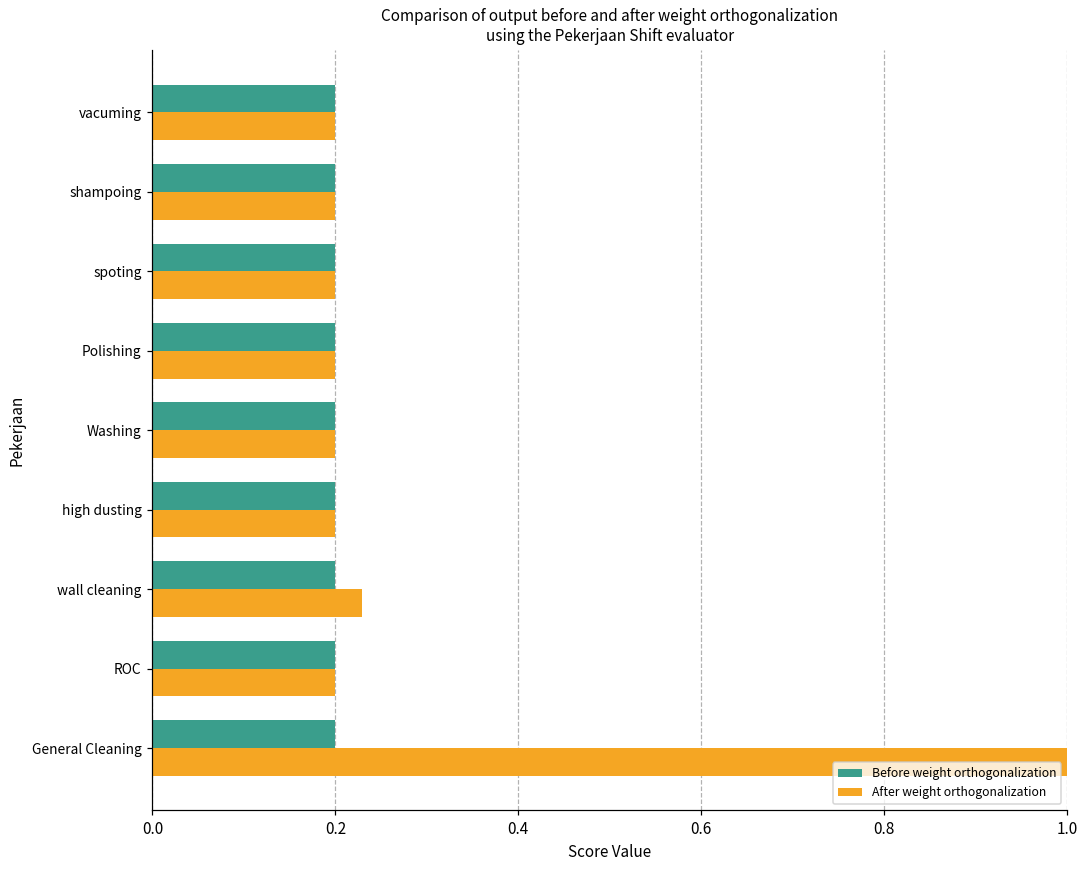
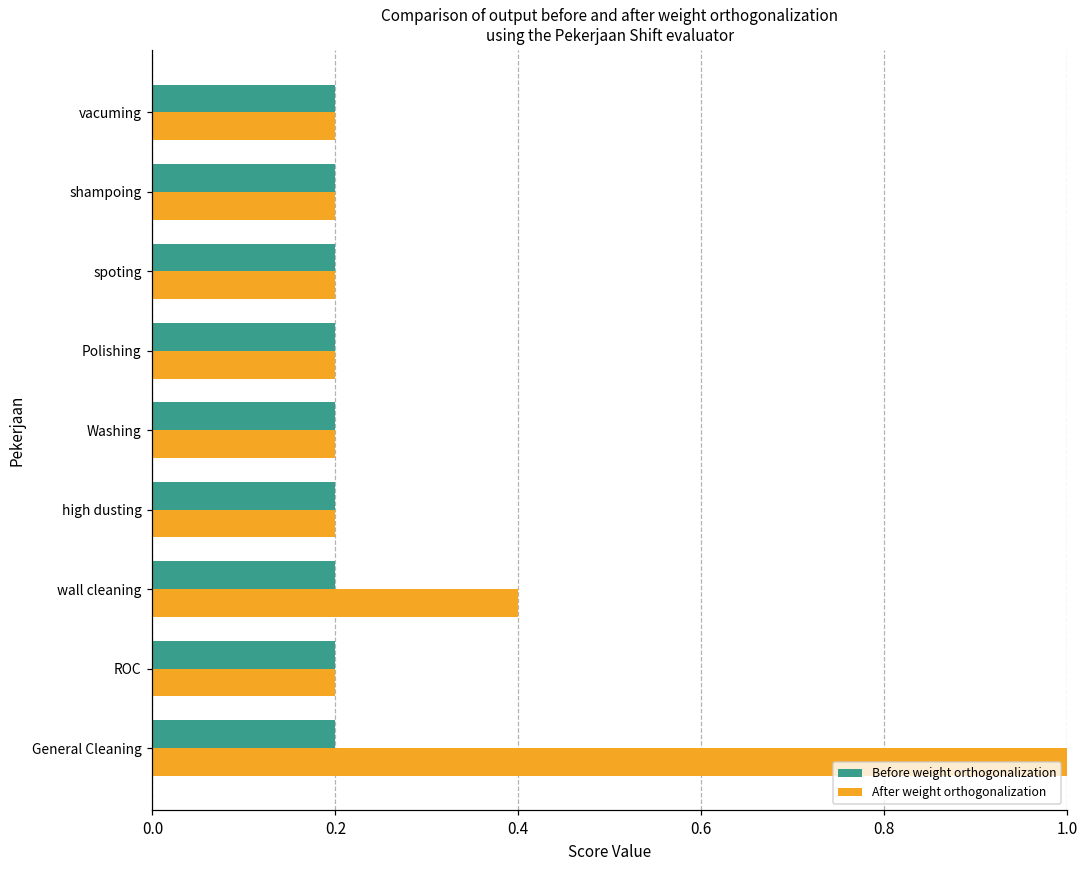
After weight orthogonalization, wall cleaning: 0.23 -> 0.40
